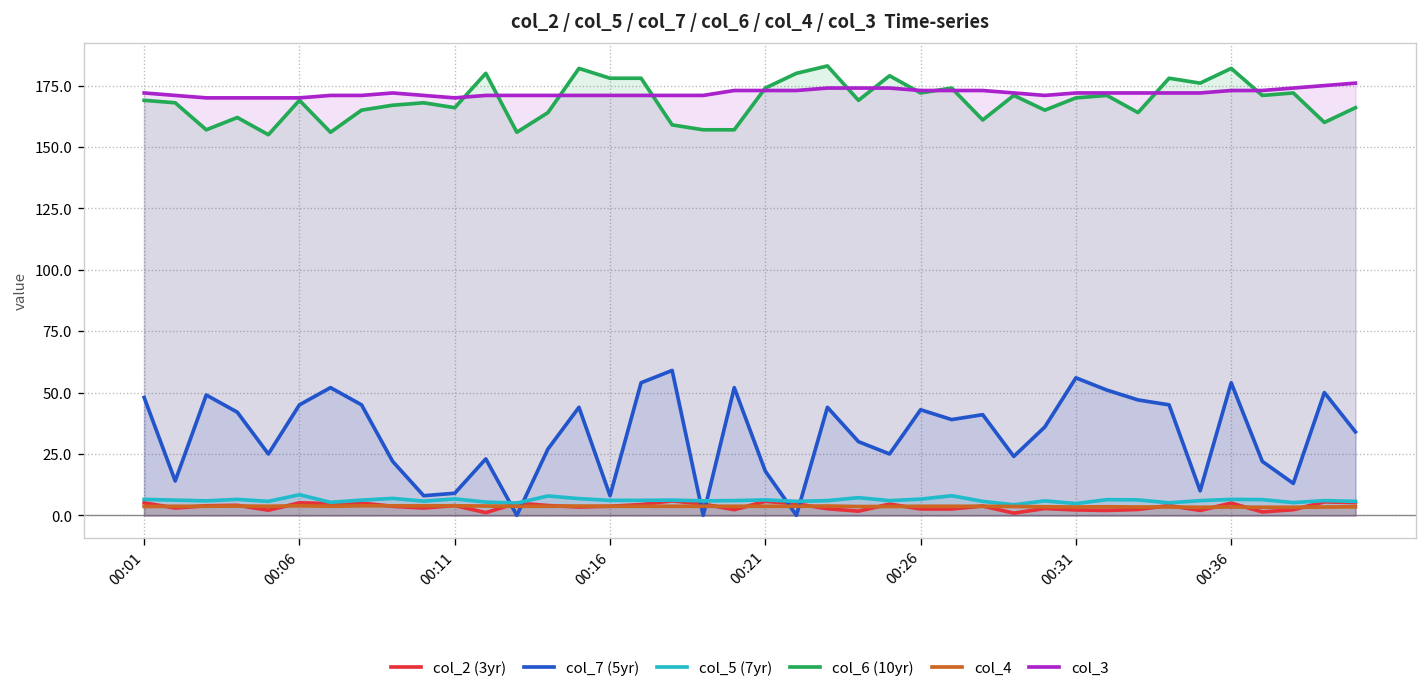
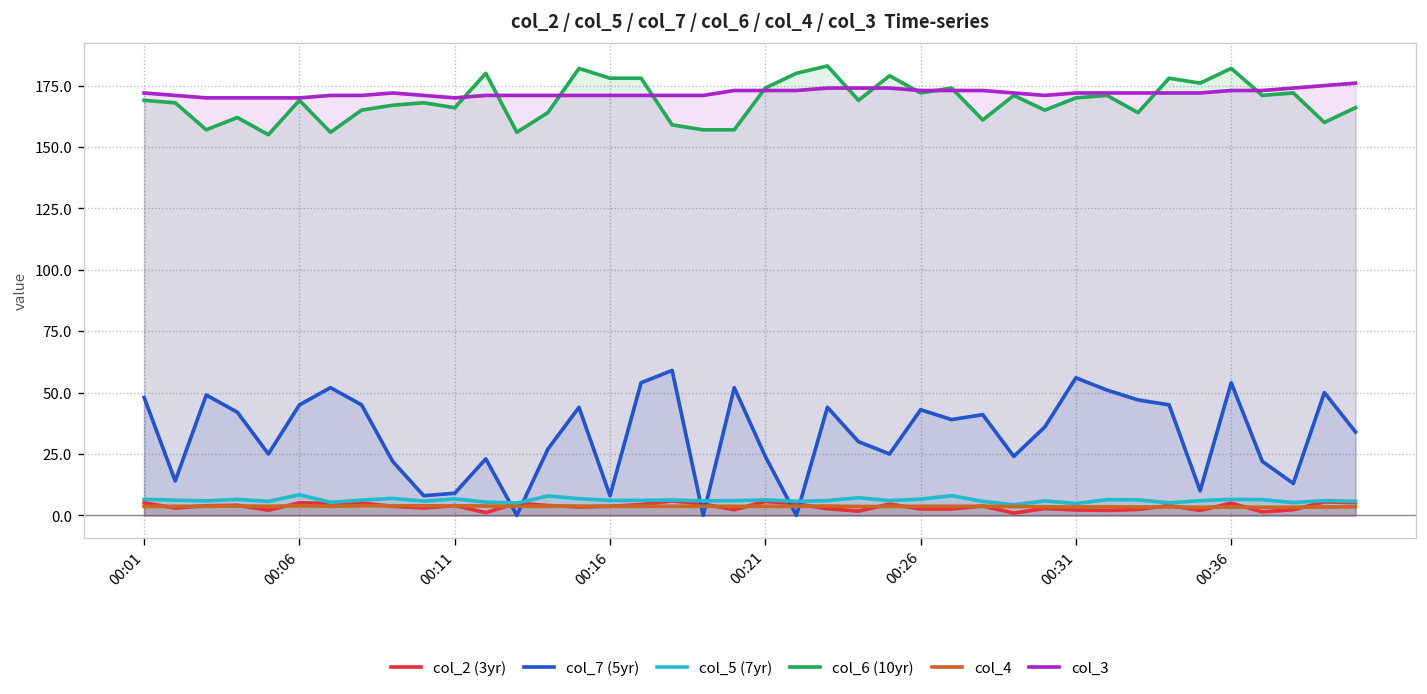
col_7 (5yr), 00:21: 18 -> 24
